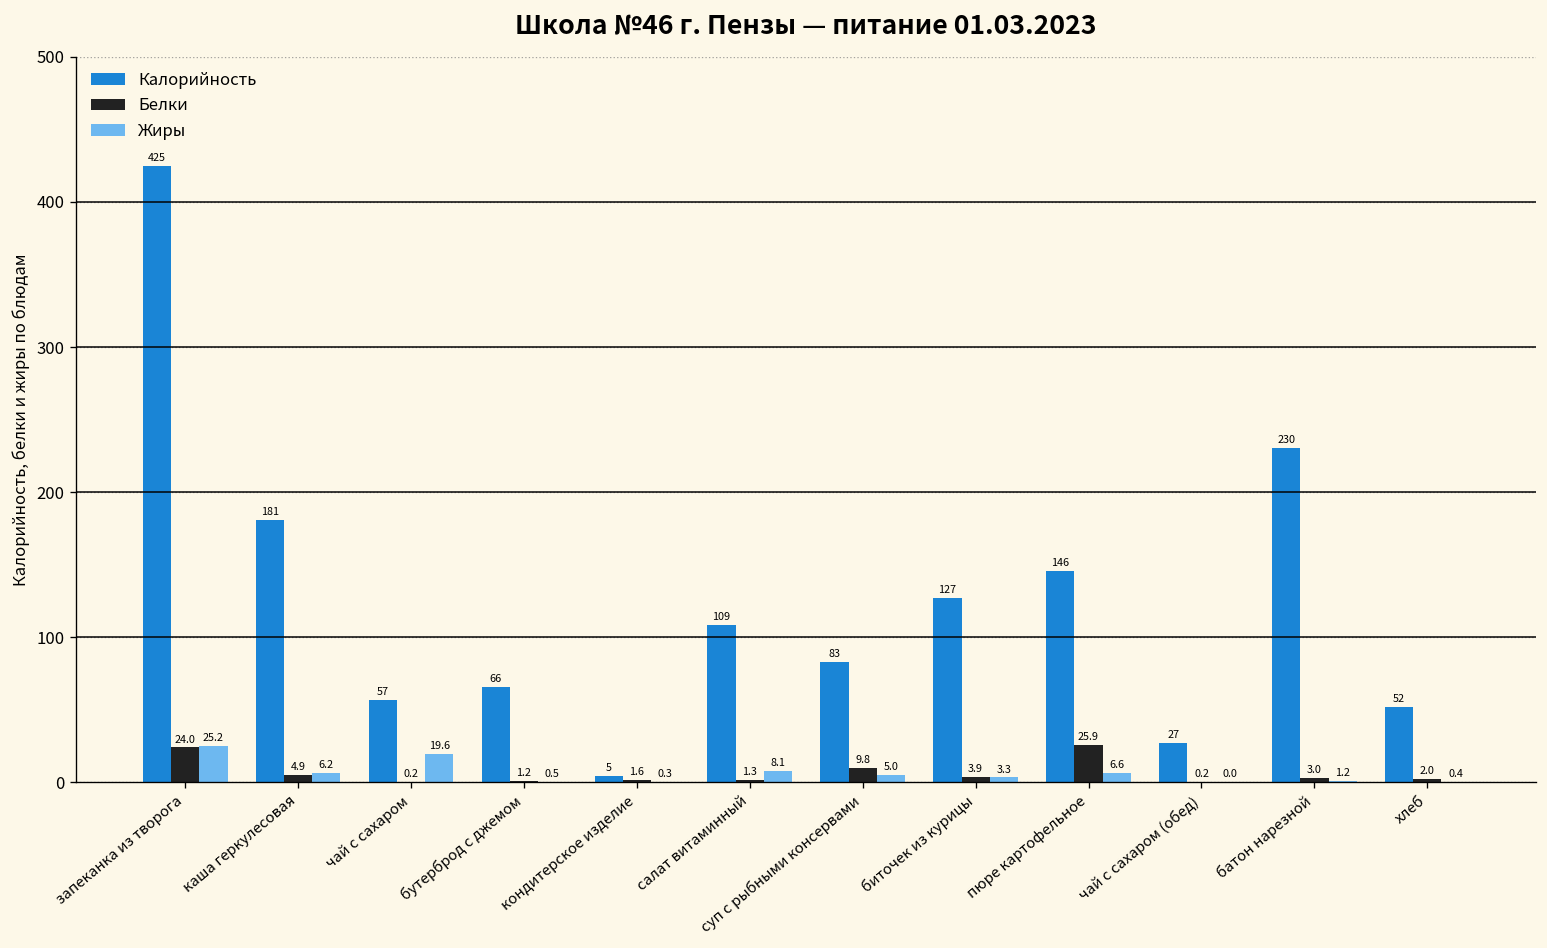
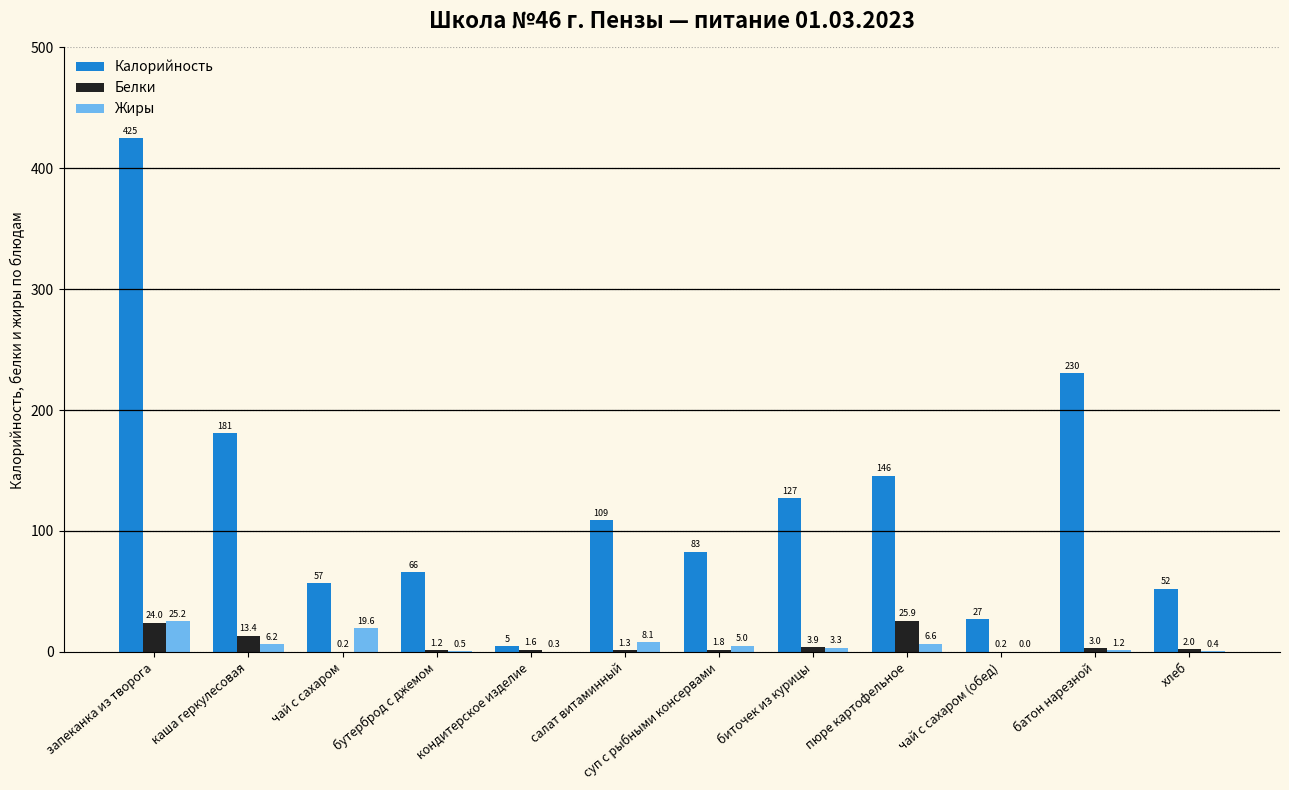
Белки, каша геркулесовая: 4.9 -> 13.4
Белки, суп с рыбными консервами: 9.8 -> 1.8
